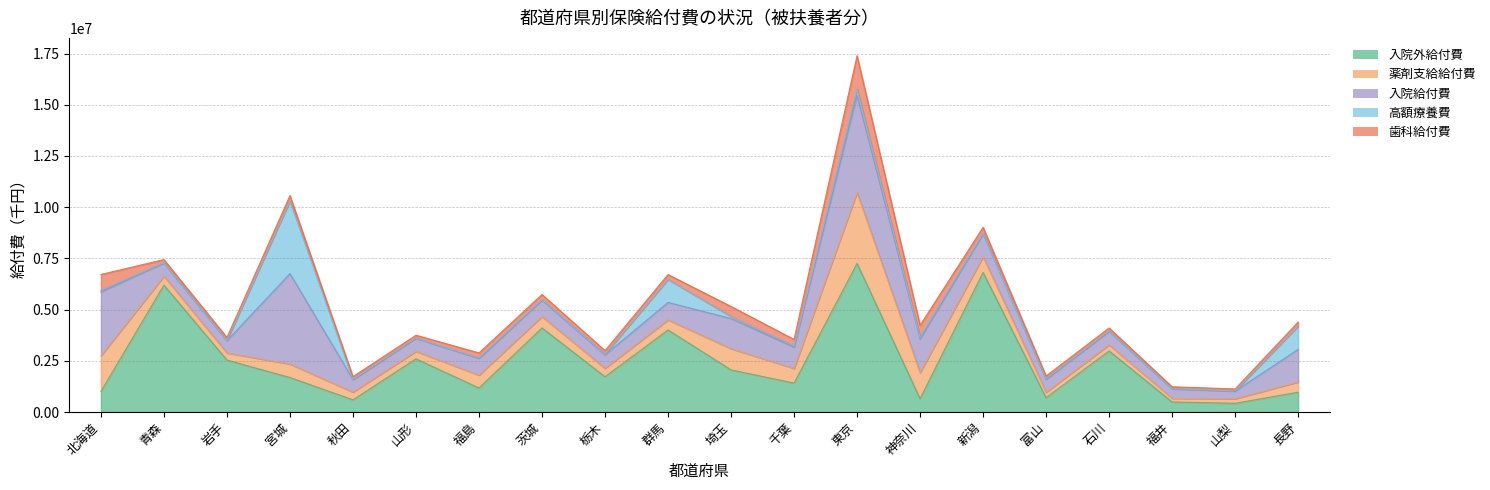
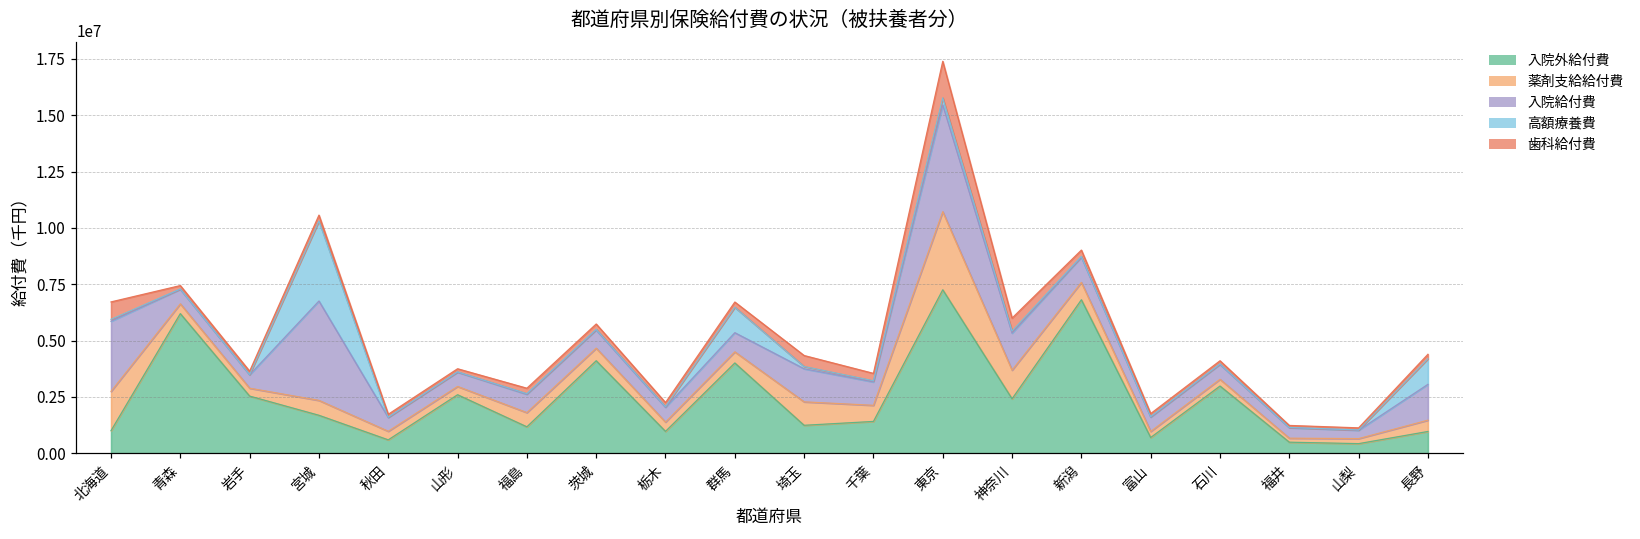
入院外給付費, 栃木: 1700000 -> 1000000
入院外給付費, 埼玉: 2100000 -> 1200000
入院外給付費, 神奈川: 600000 -> 2400000
